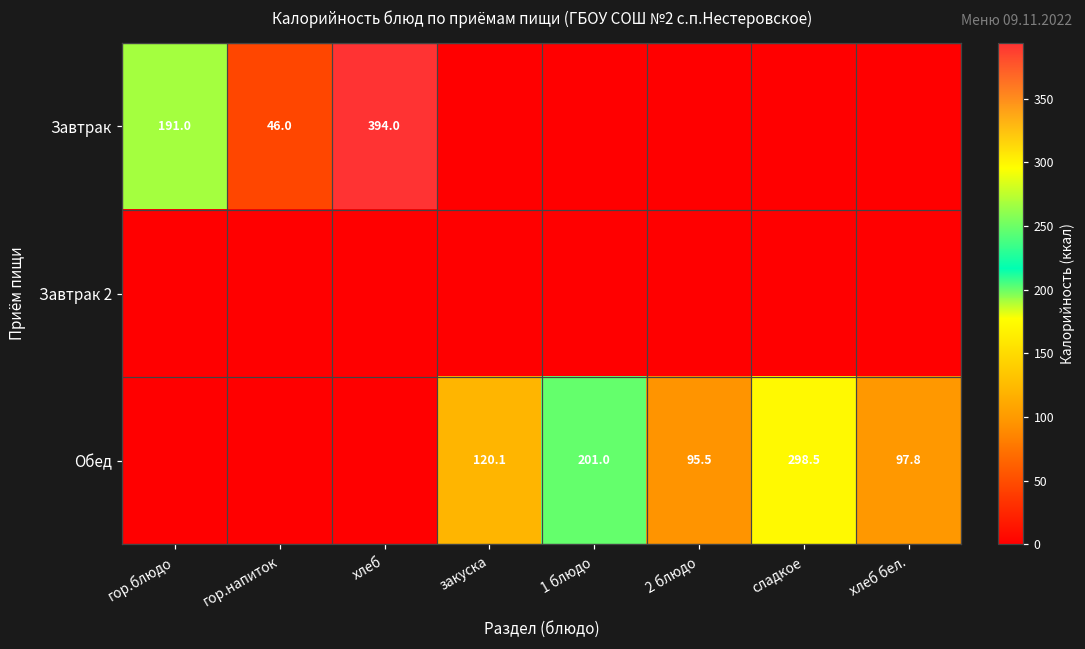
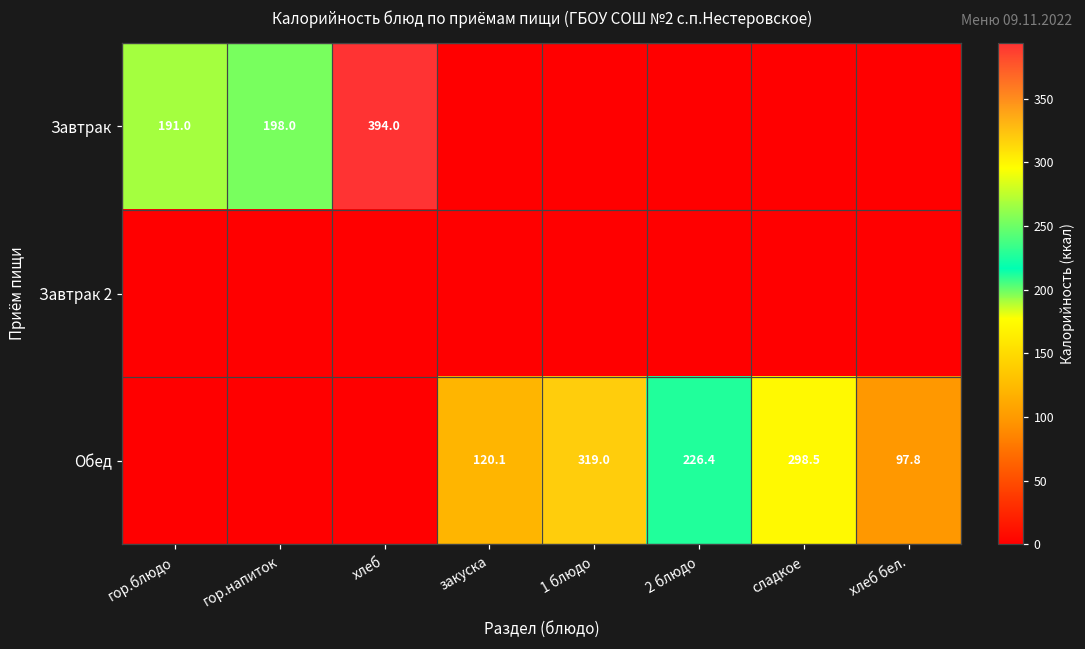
Завтрак, гор.напиток: 46.0 -> 198.0
Обед, 1 блюдо: 201.0 -> 319.0
Обед, 2 блюдо: 95.5 -> 226.4
